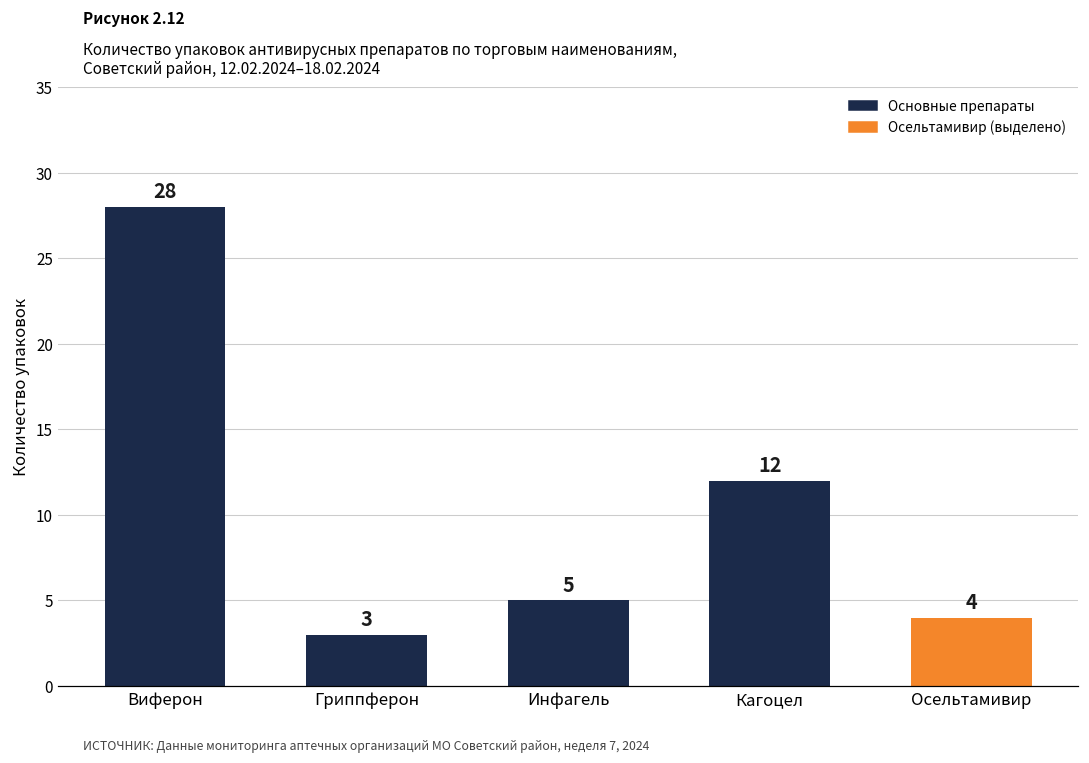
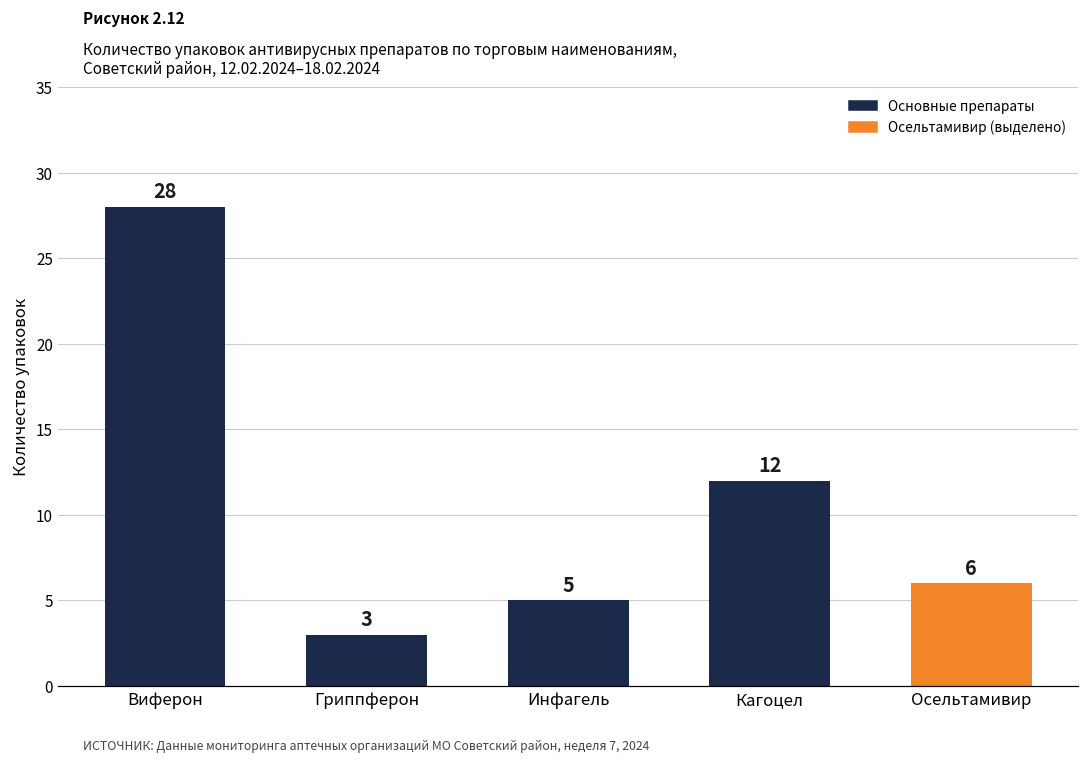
Осельтамивир: 4 -> 6
